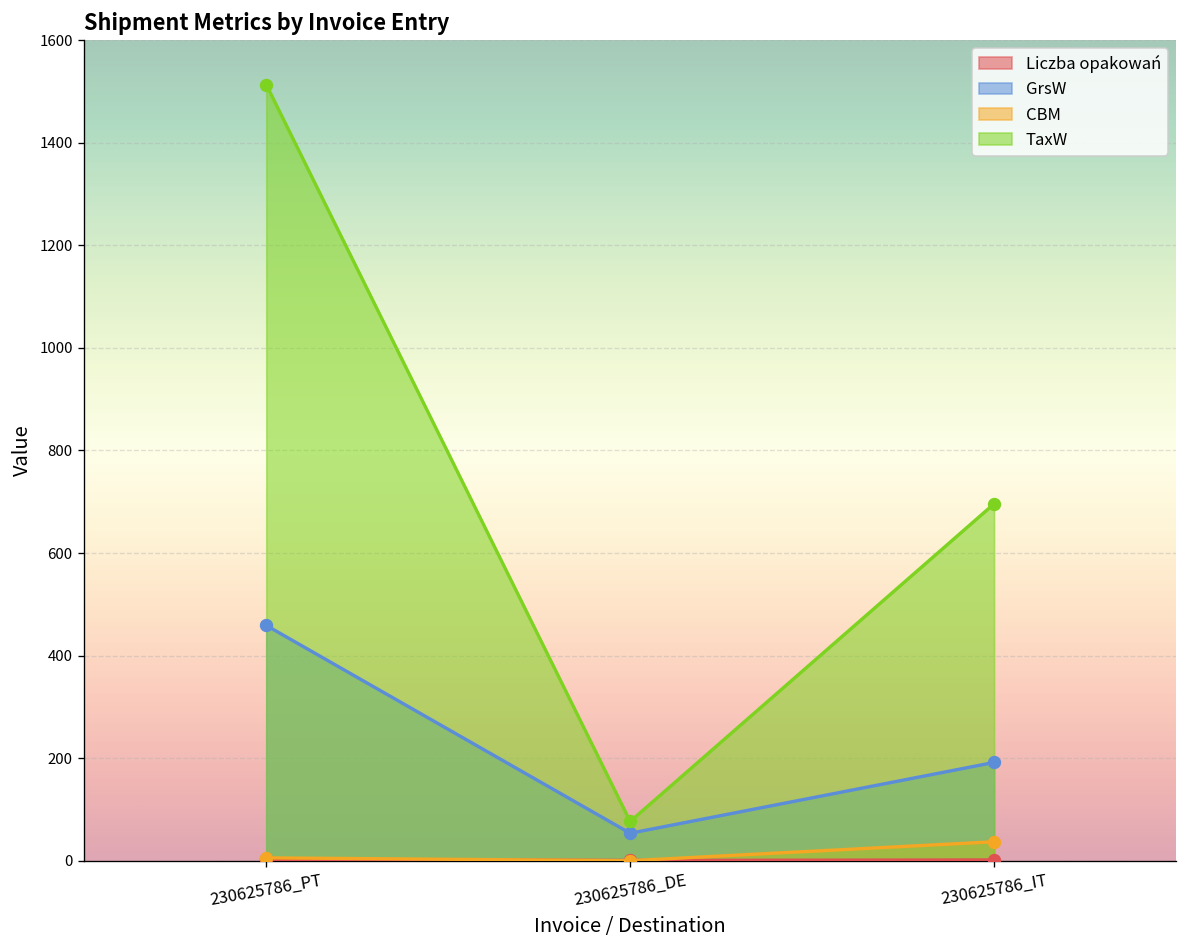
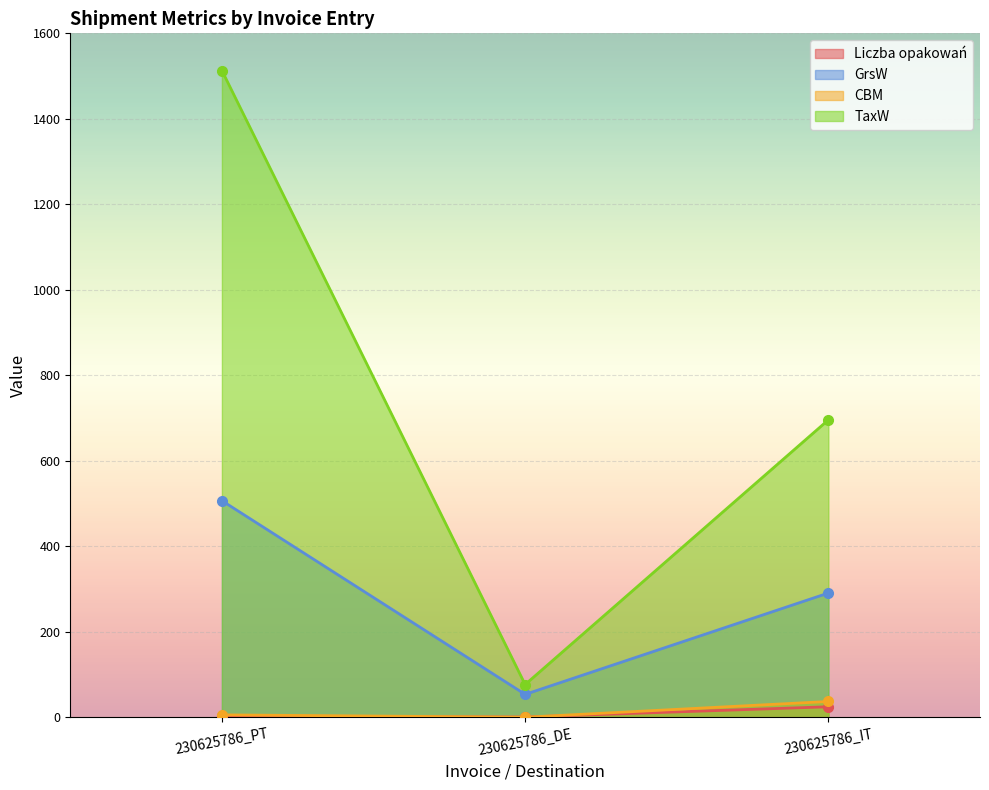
GrsW, 230625786_PT: 460 -> 510
Liczba opakowań, 230625786_IT: 0 -> 30
GrsW, 230625786_IT: 190 -> 290
